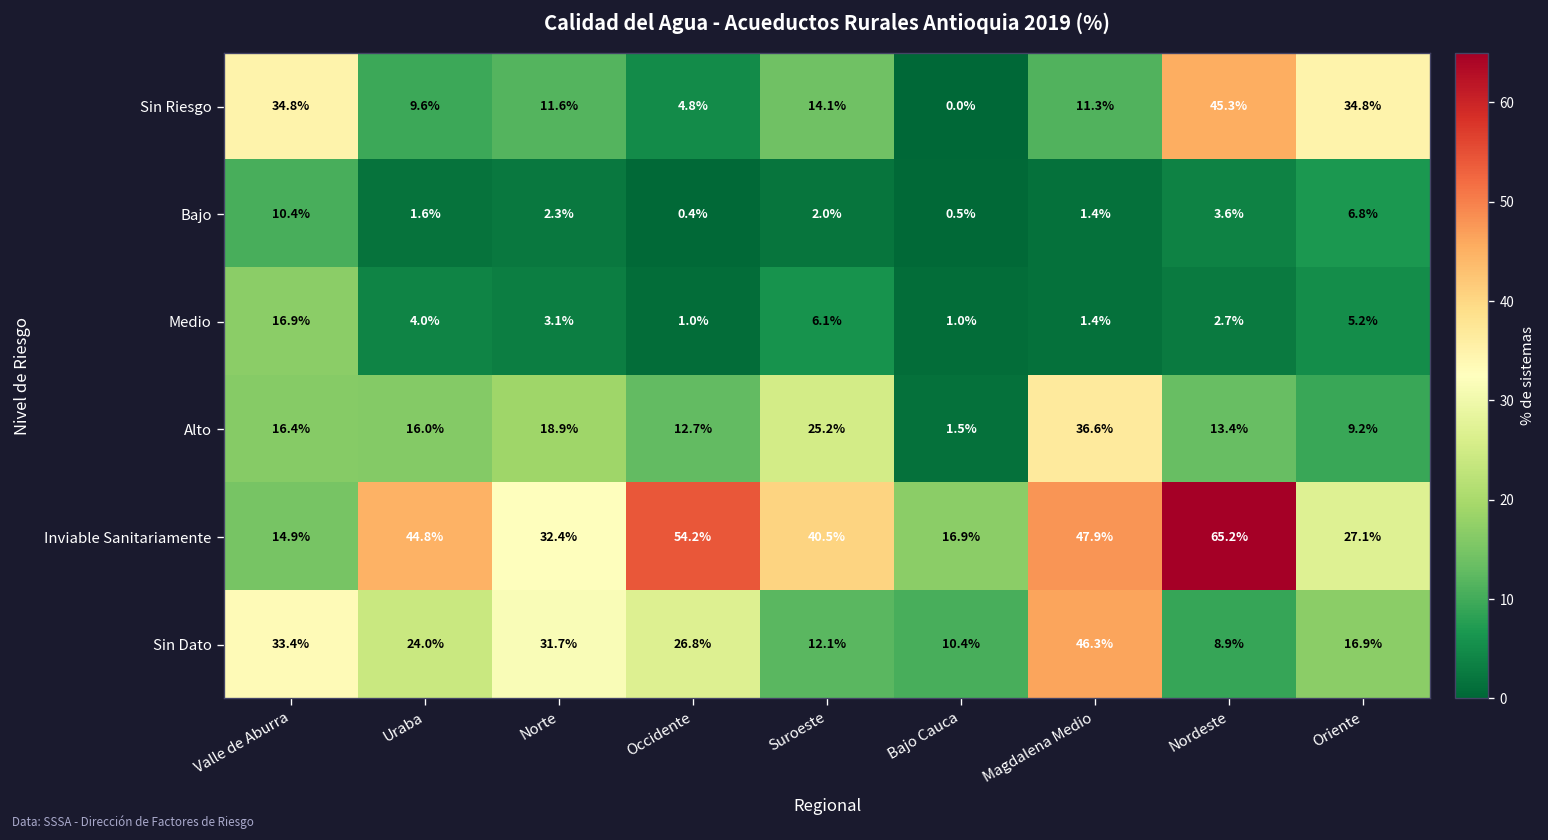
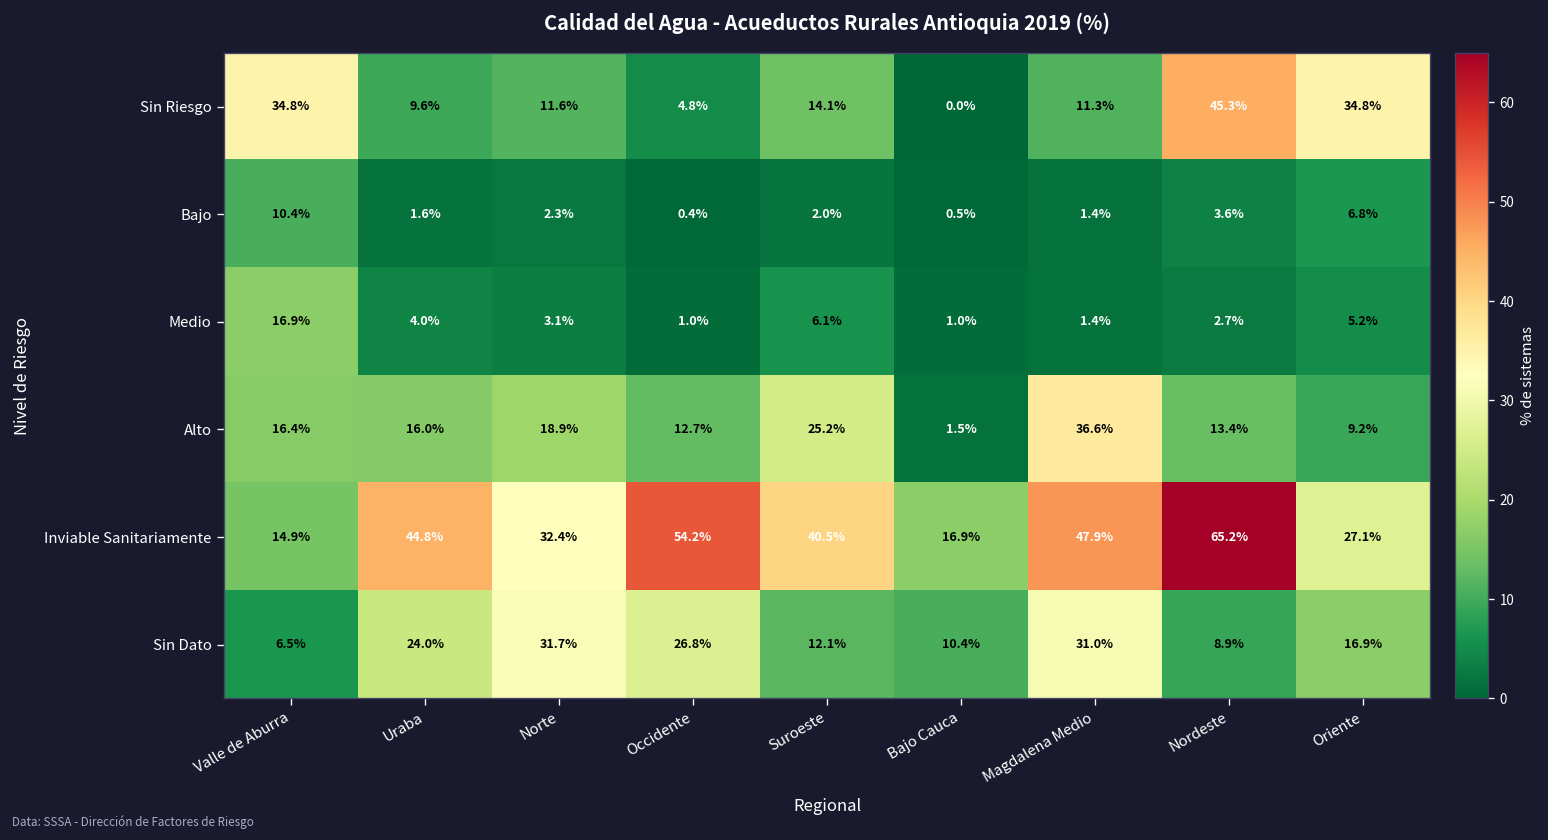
Sin Dato, Valle de Aburra: 33.4% -> 6.5%
Sin Dato, Magdalena Medio: 46.3% -> 31.0%
